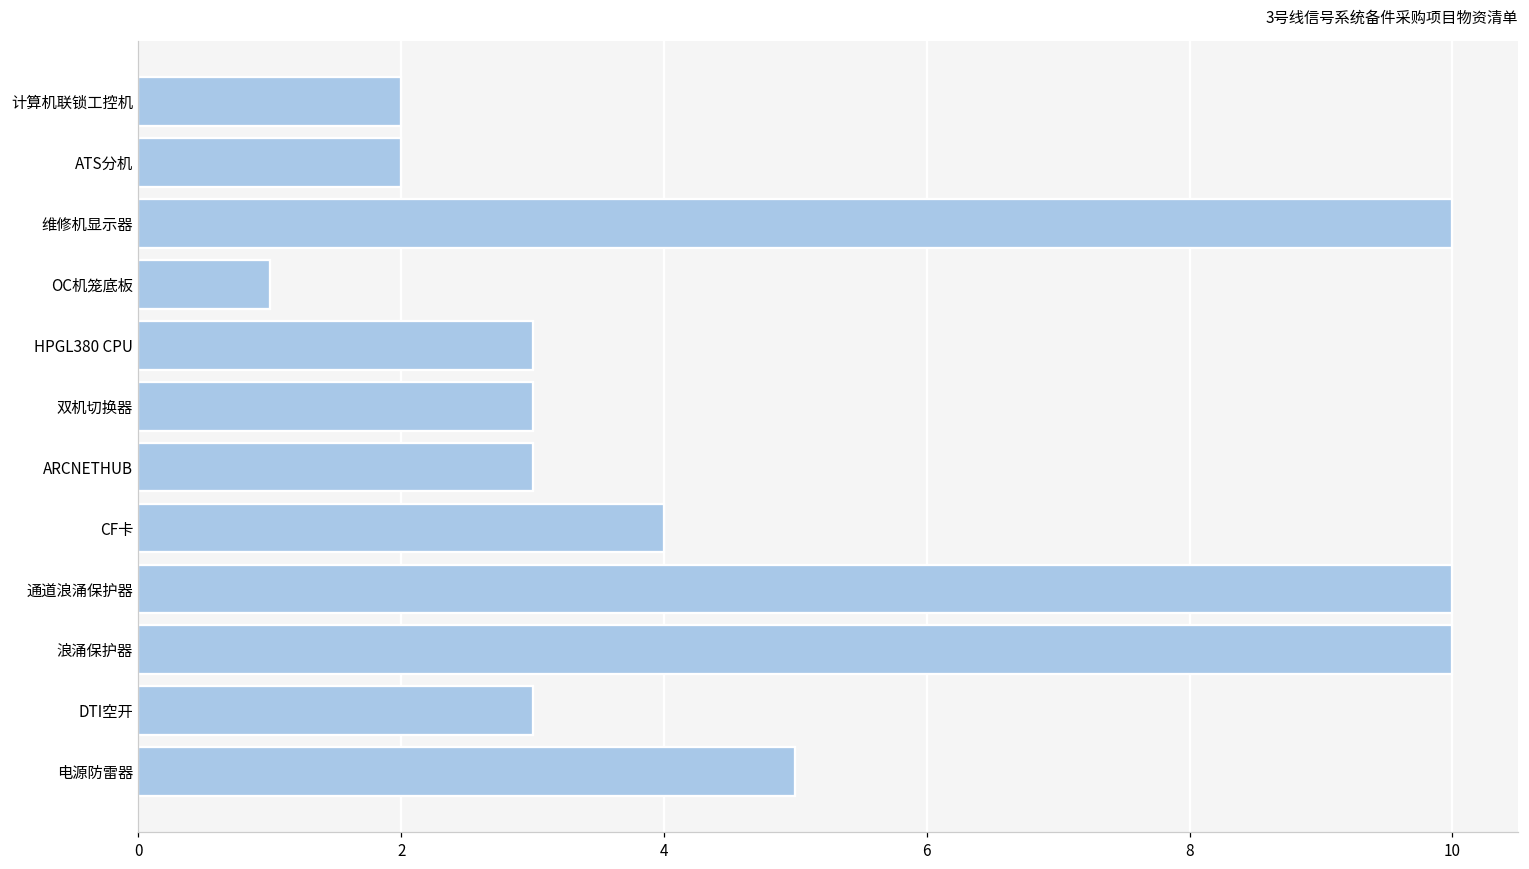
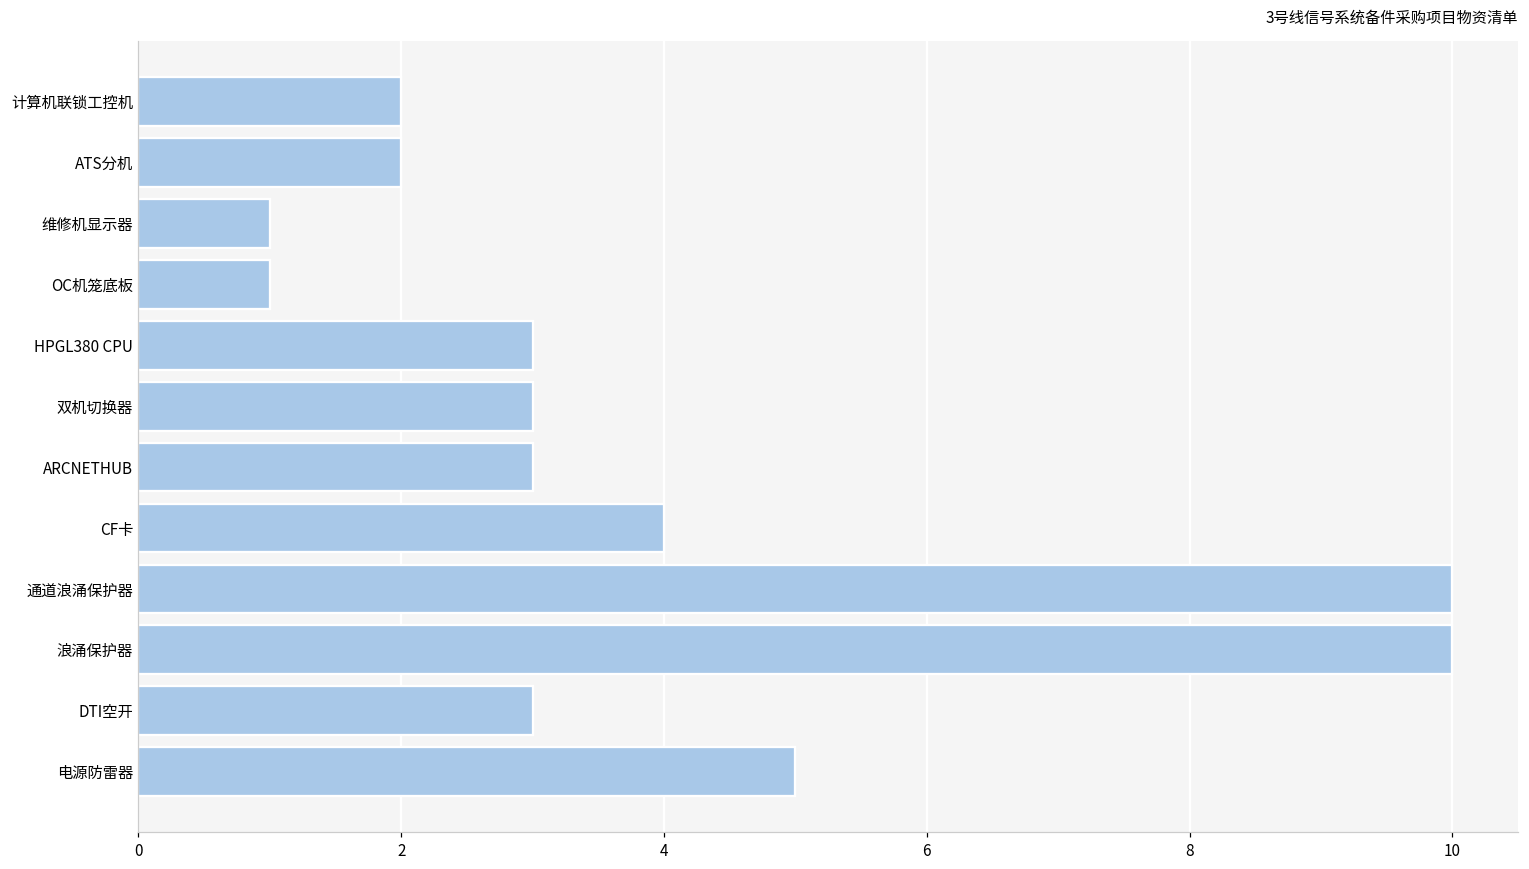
维修机显示器: 10 -> 1
